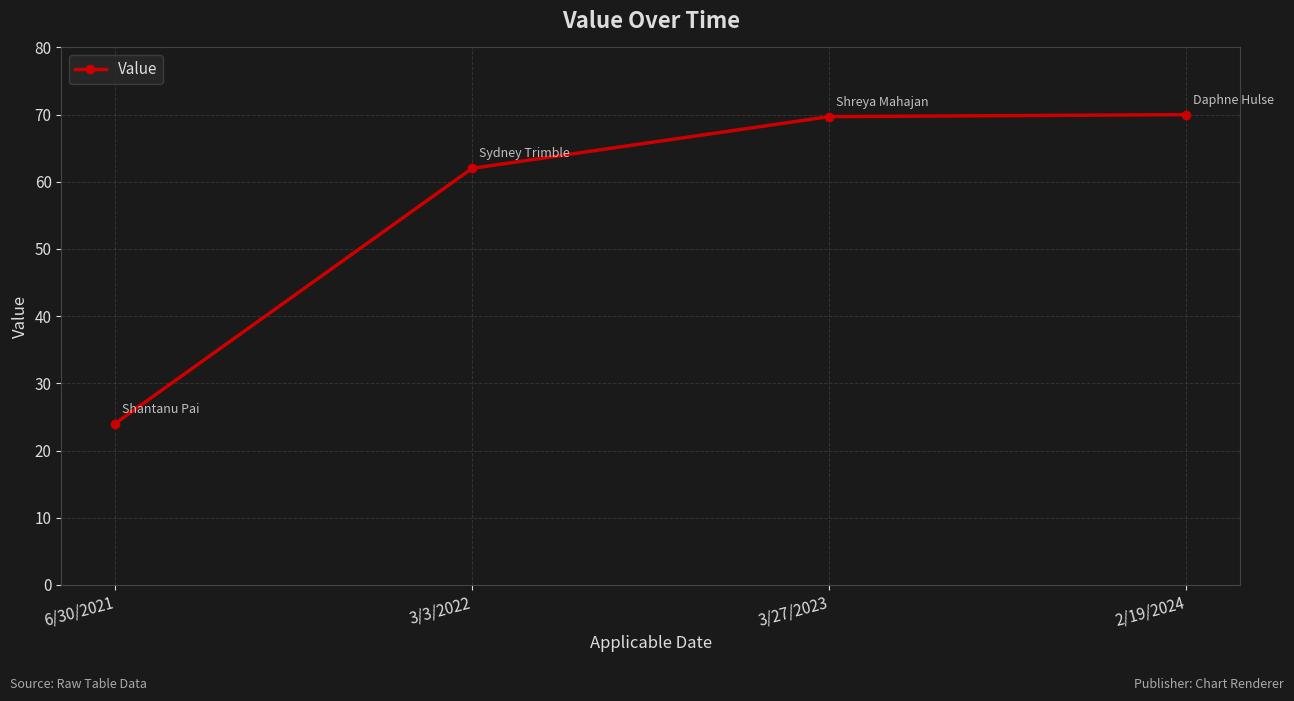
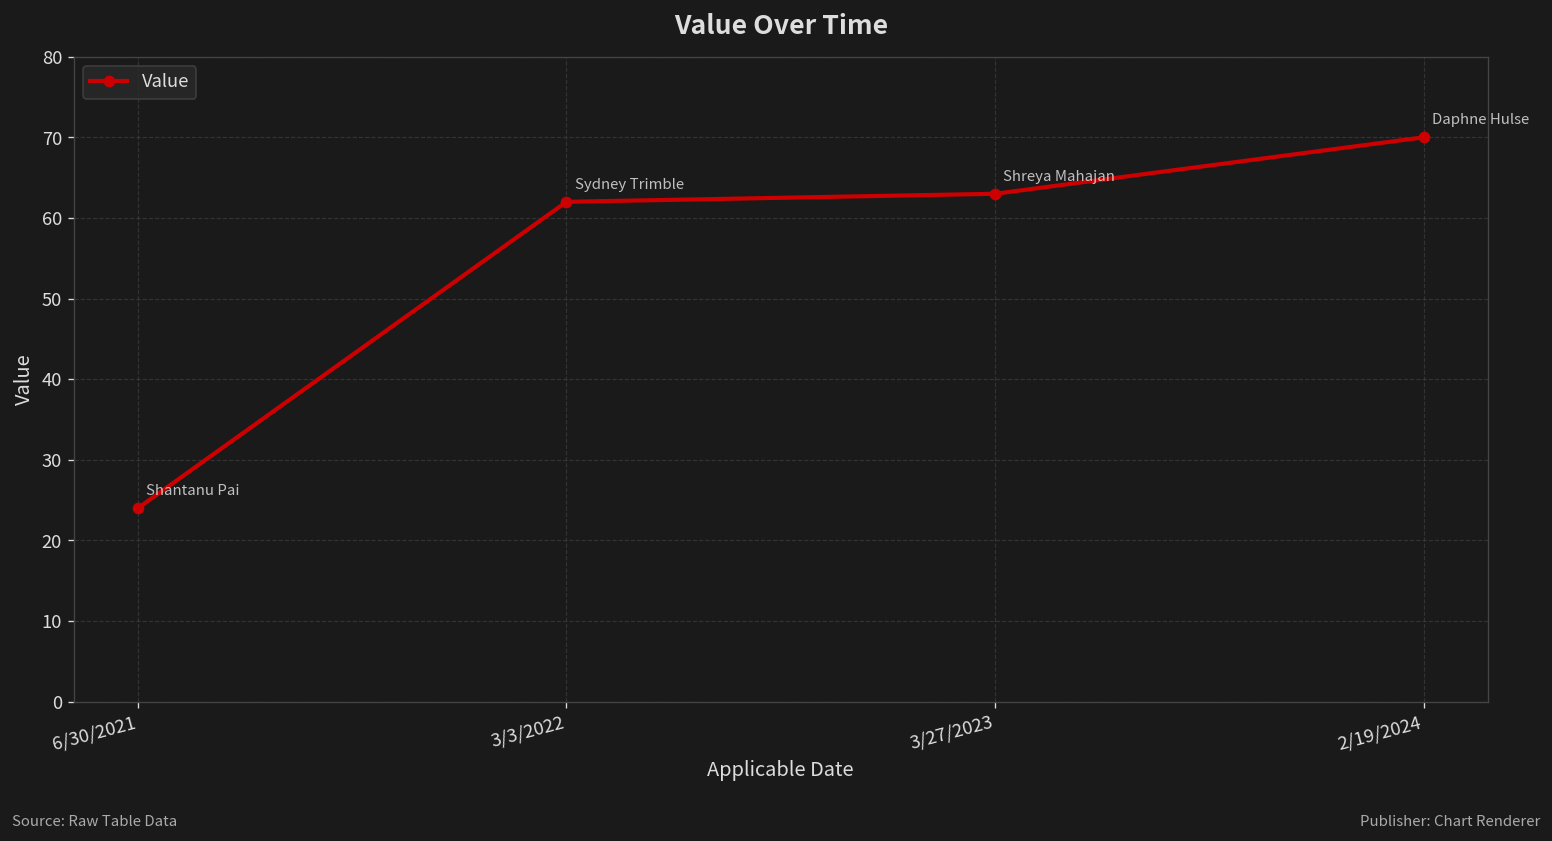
3/27/2023: 70 -> 63
